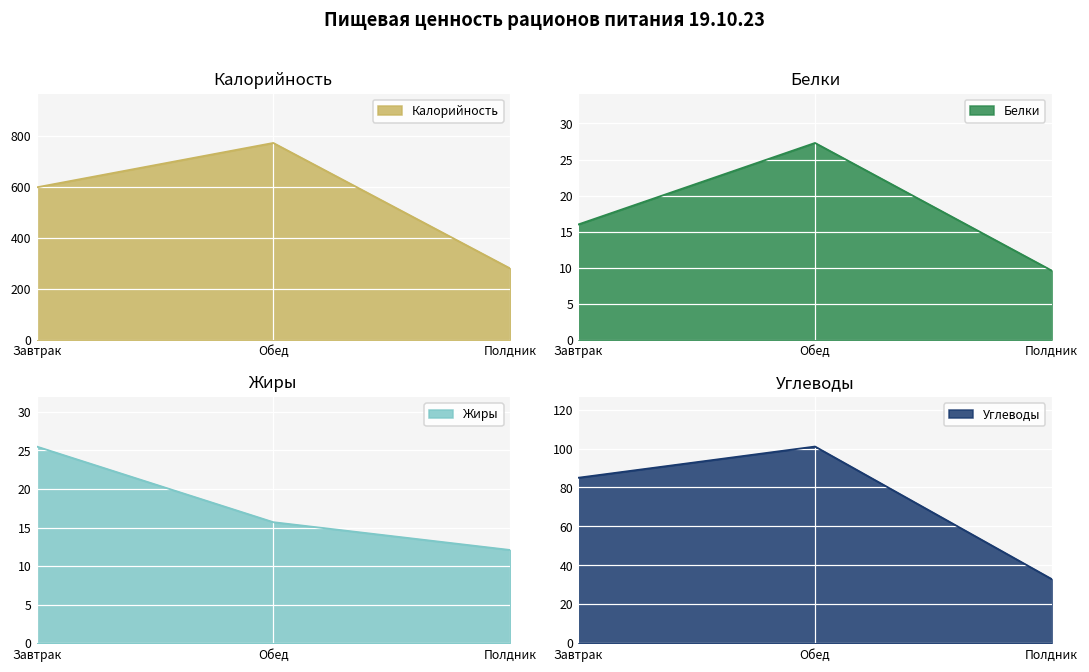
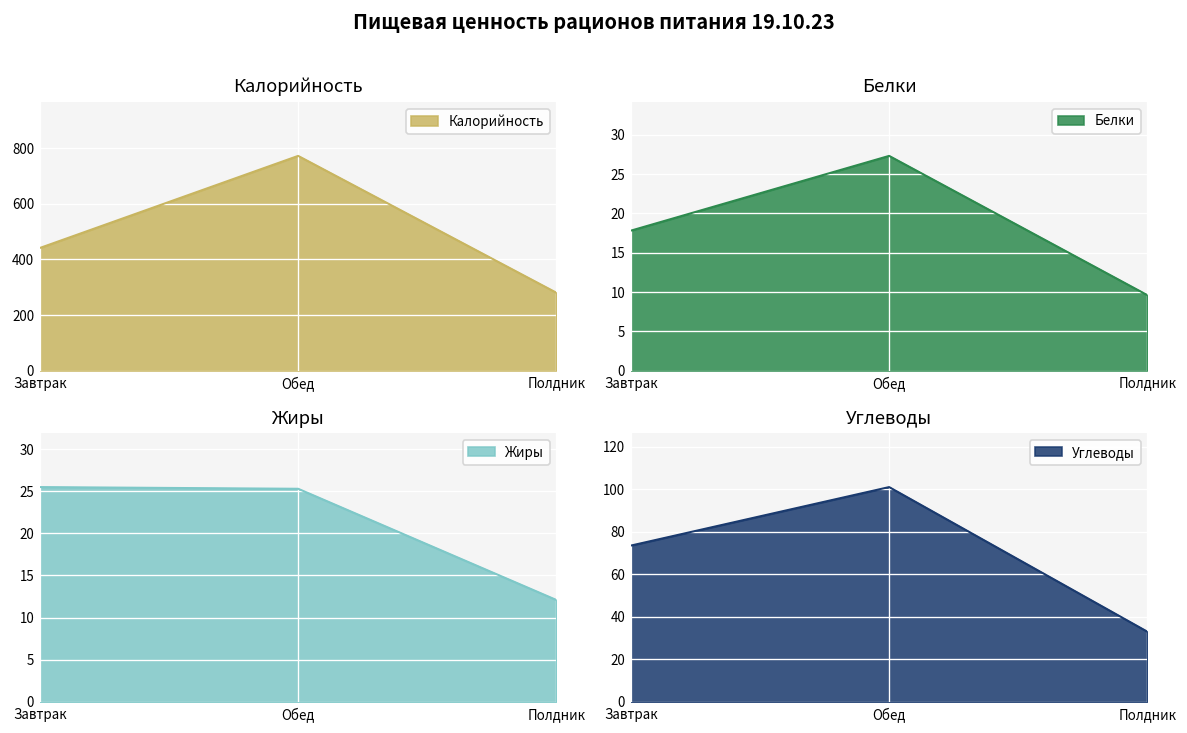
Калорийность, Завтрак: 600 -> 440
Белки, Завтрак: 16 -> 18
Жиры, Обед: 16 -> 25
Углеводы, Завтрак: 85 -> 74
